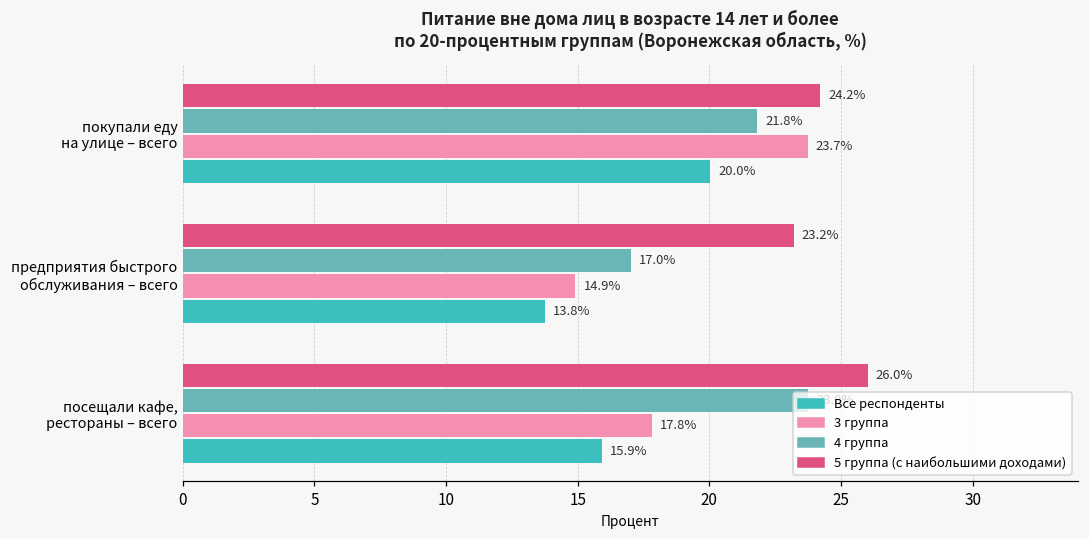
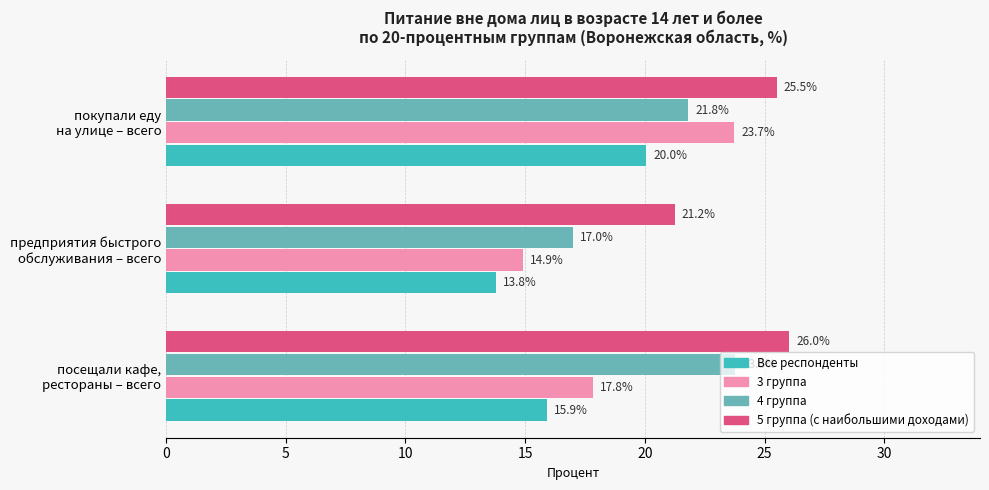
5 группа (с наибольшими доходами), покупали еду на улице – всего: 24.2% -> 25.5%
5 группа (с наибольшими доходами), предприятия быстрого обслуживания – всего: 23.2% -> 21.2%
